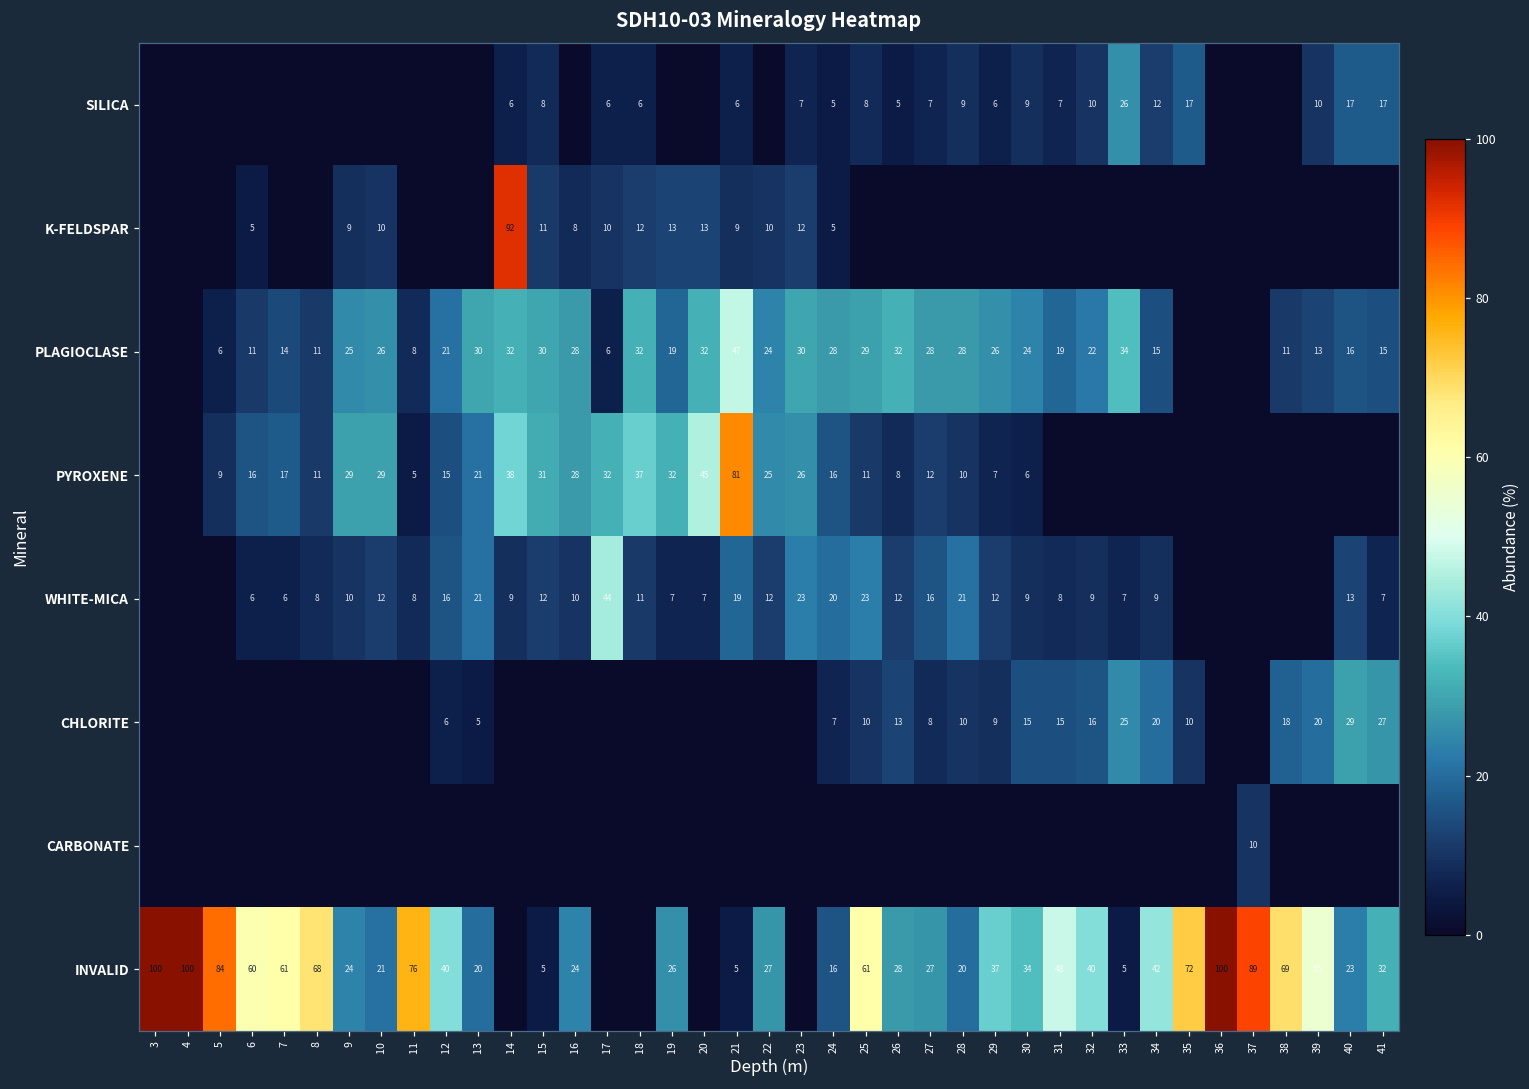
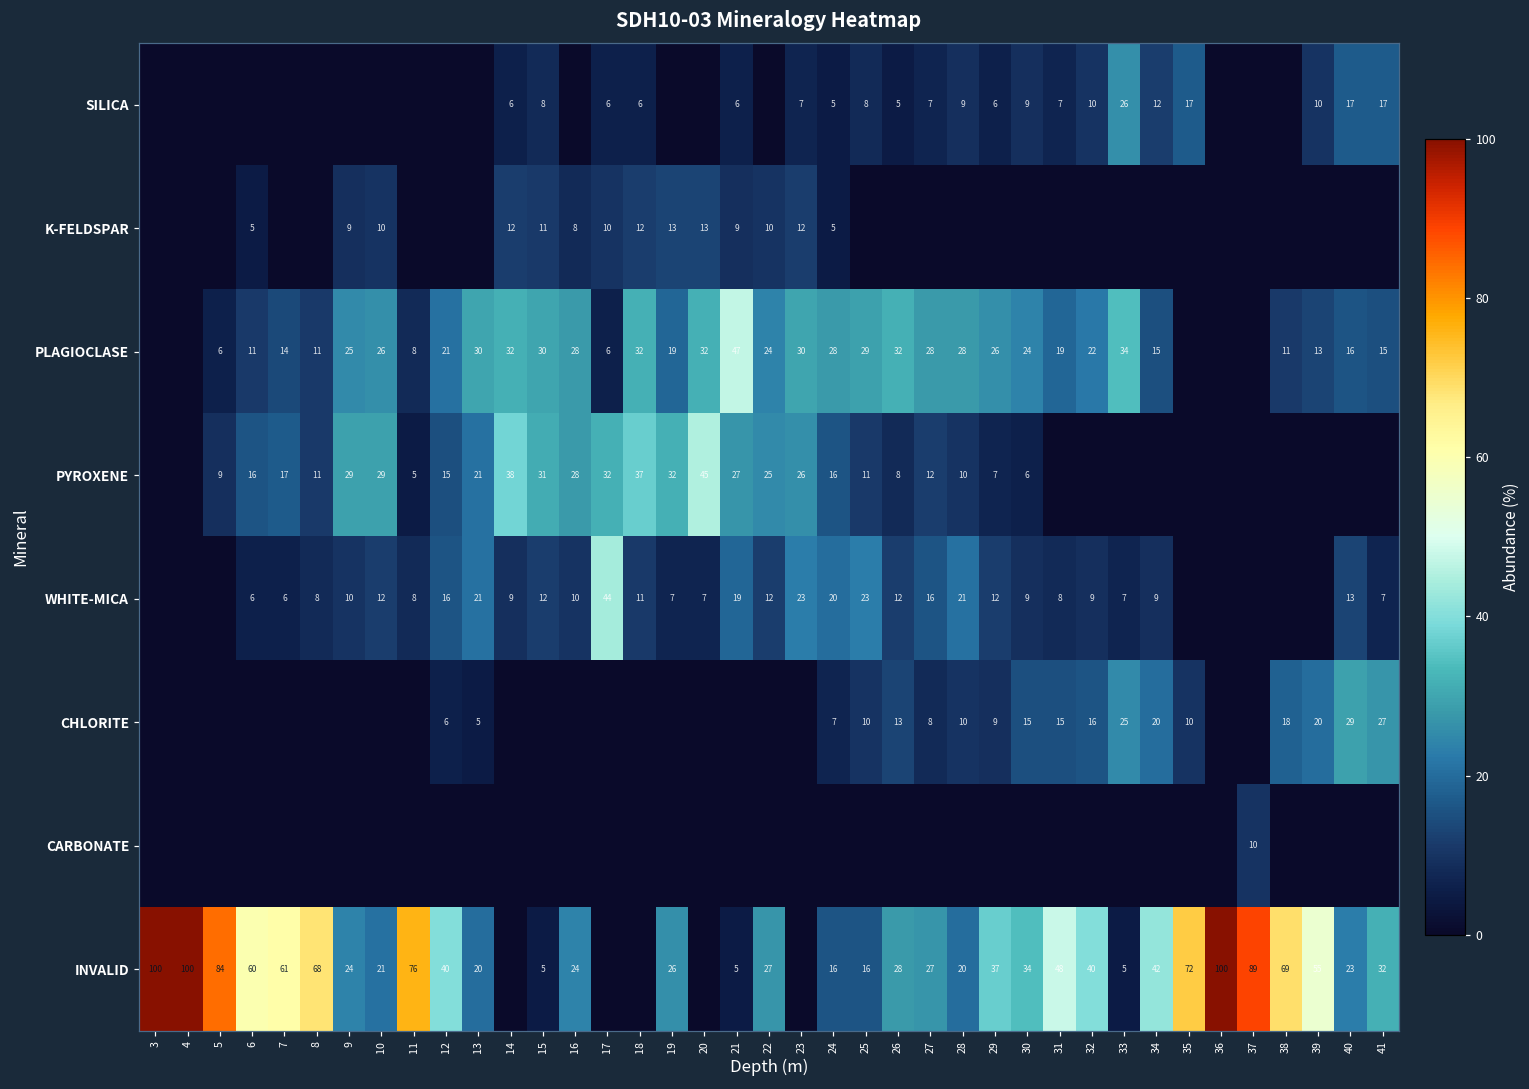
K-FELDSPAR, 14: 92 -> 12
PYROXENE, 21: 81 -> 27
INVALID, 25: 61 -> 16
